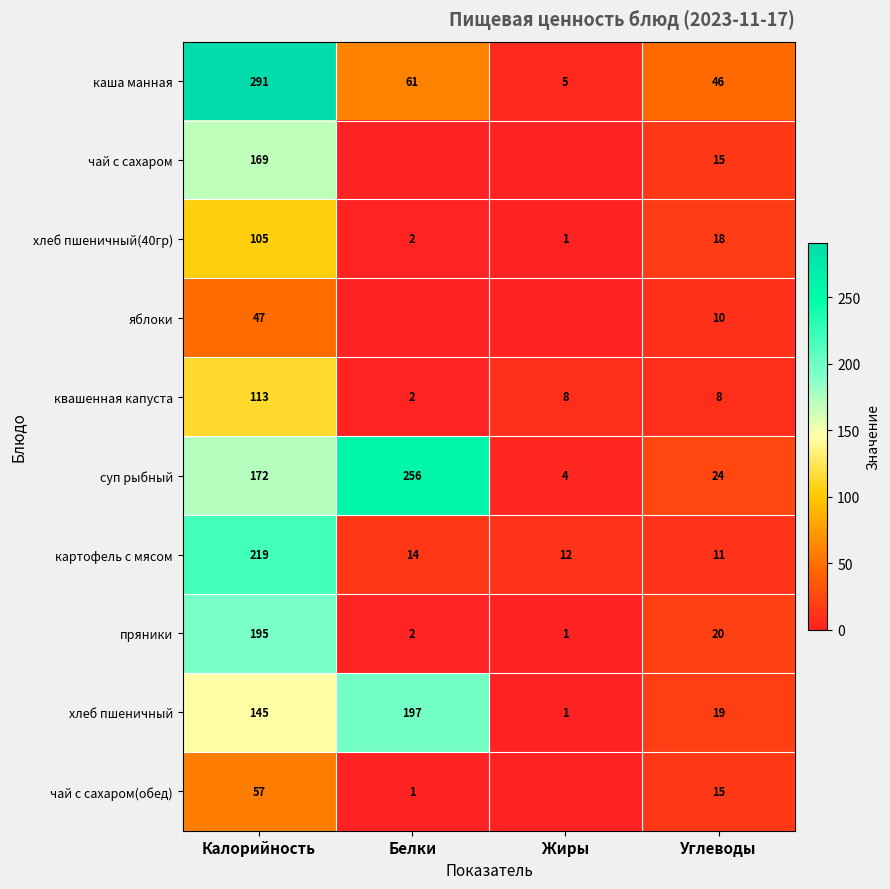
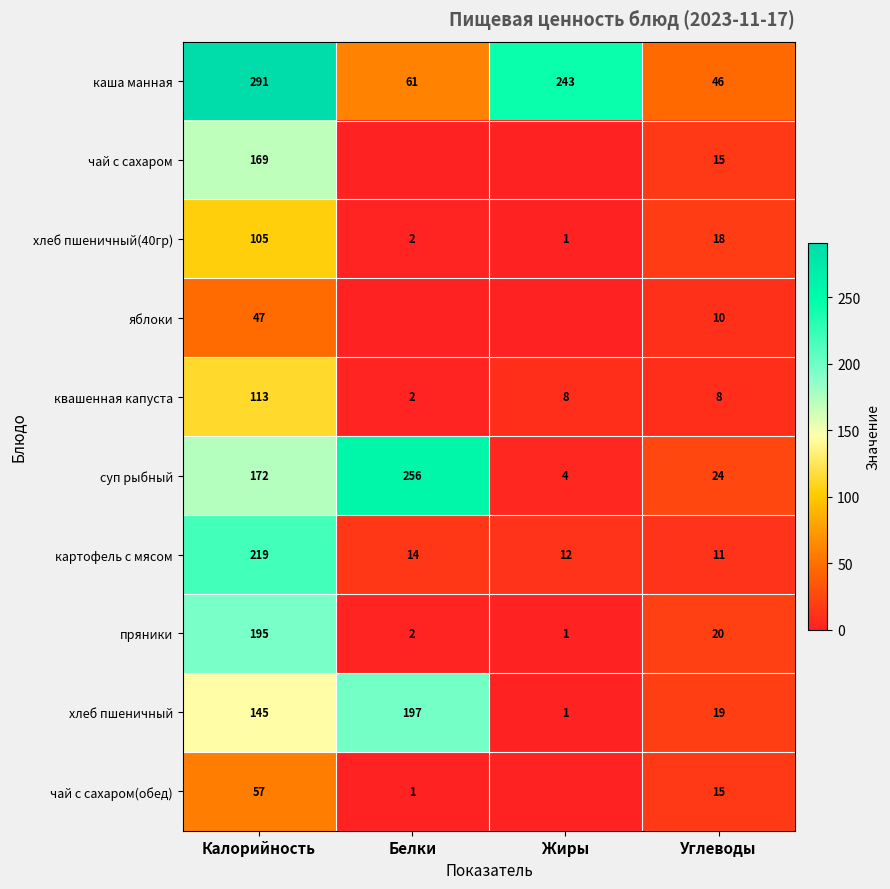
каша манная, Жиры: 5 -> 243
